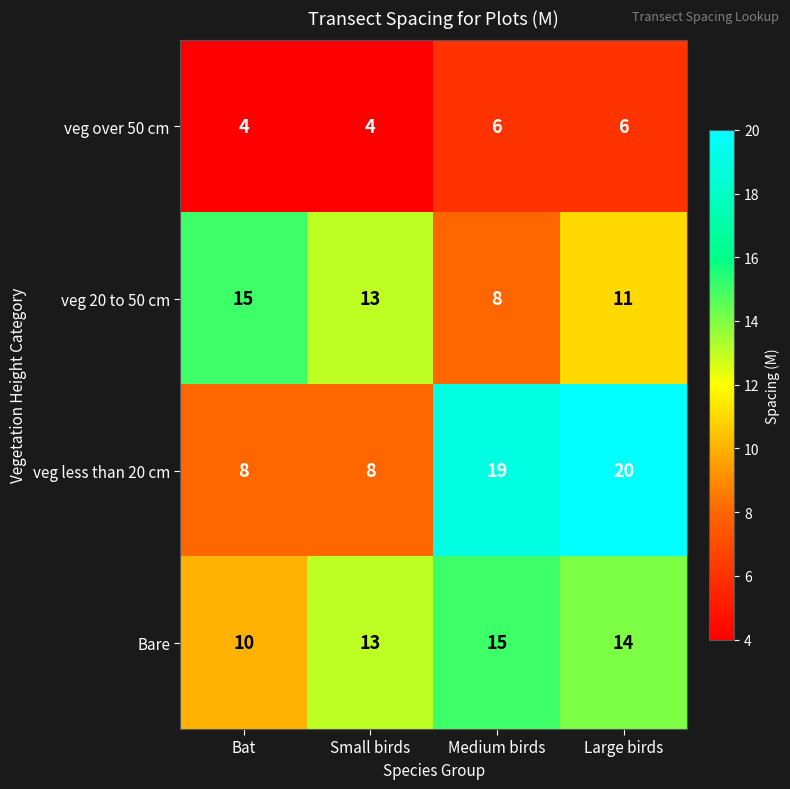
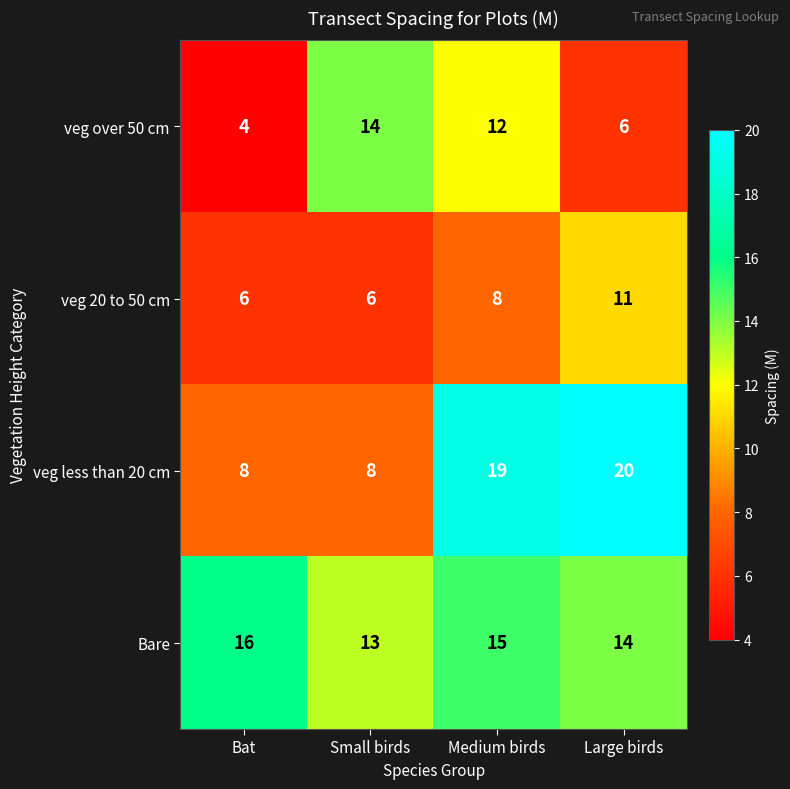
veg over 50 cm, Small birds: 4 -> 14
veg over 50 cm, Medium birds: 6 -> 12
veg 20 to 50 cm, Bat: 15 -> 6
veg 20 to 50 cm, Small birds: 13 -> 6
Bare, Bat: 10 -> 16
